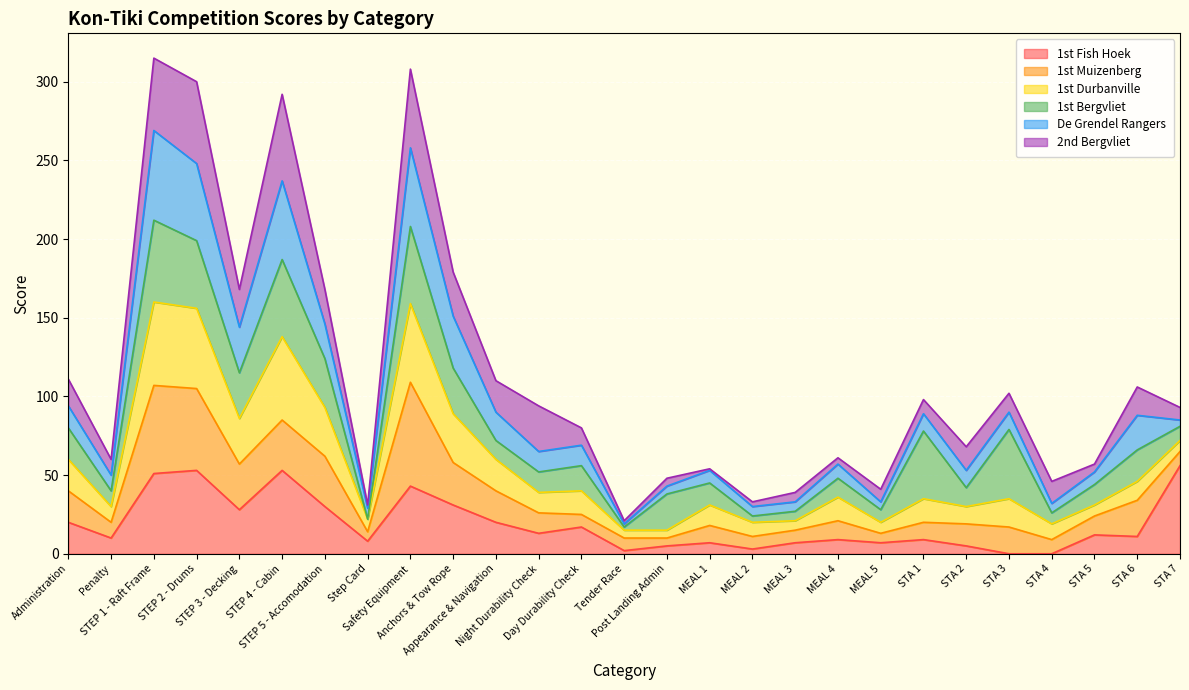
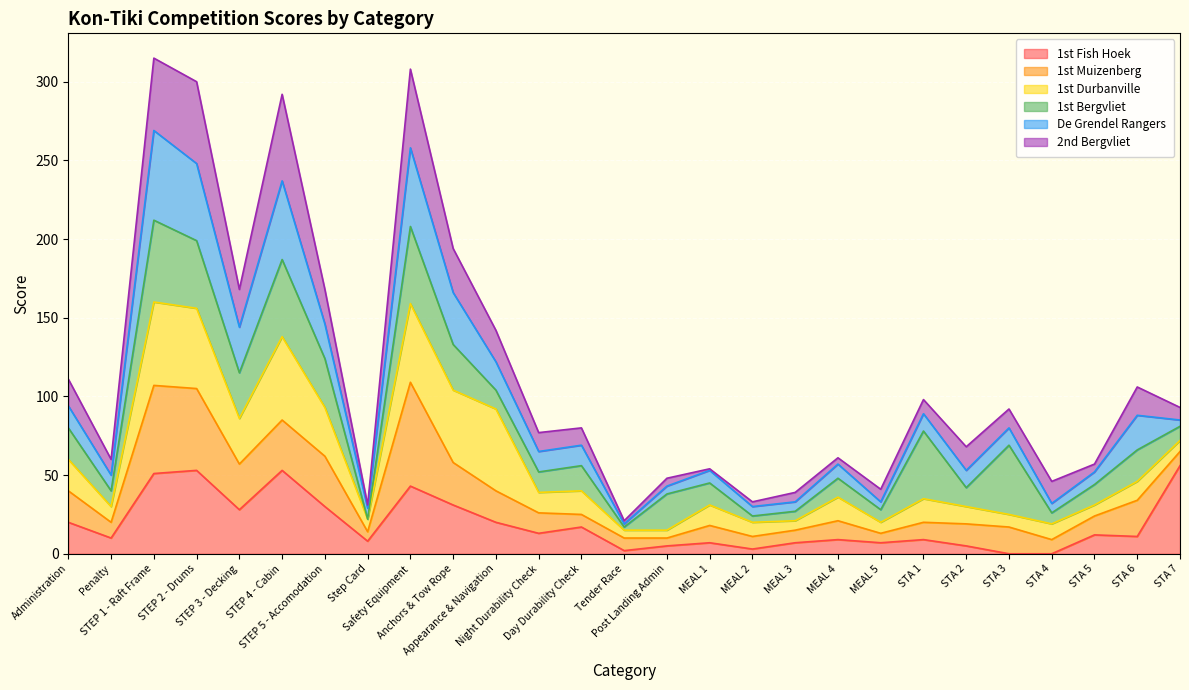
1st Durbanville, Anchors & Tow Rope: 31 -> 46
1st Durbanville, Appearance & Navigation: 20 -> 52
2nd Bergvliet, Night Durability Check: 29 -> 12
1st Durbanville, STA 3: 18 -> 8
